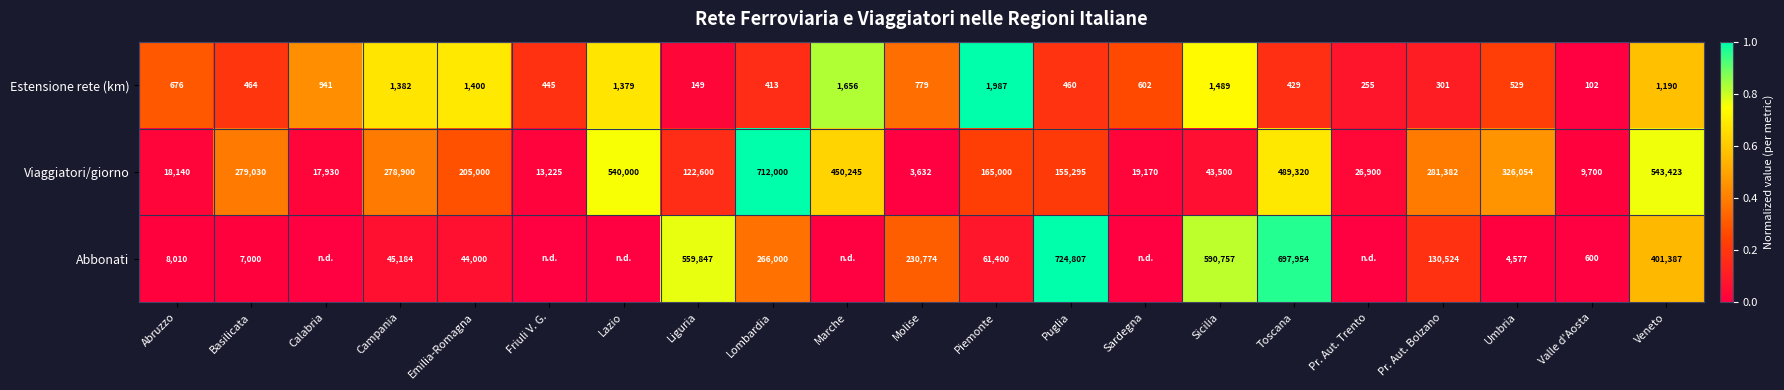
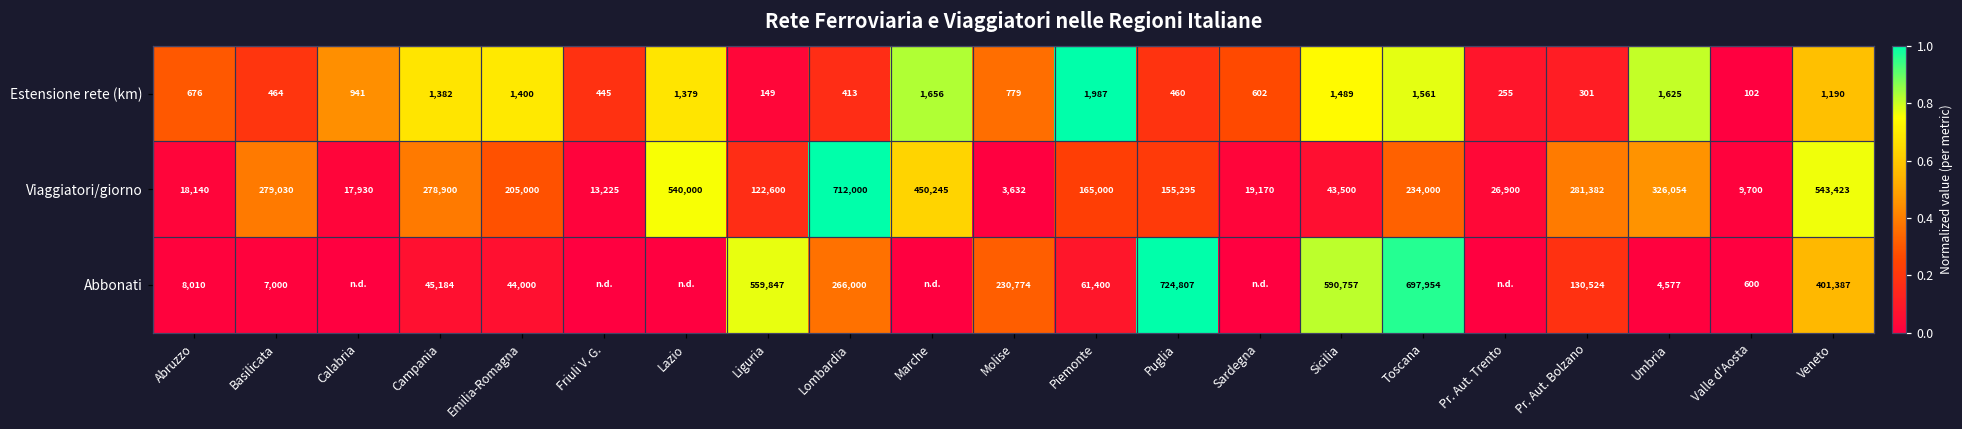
Estensione rete (km), Toscana: 429 -> 1,561
Estensione rete (km), Umbria: 529 -> 1,625
Viaggiatori/giorno, Toscana: 489,320 -> 234,000
